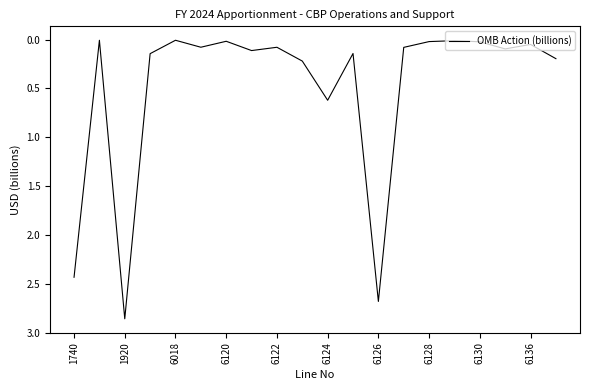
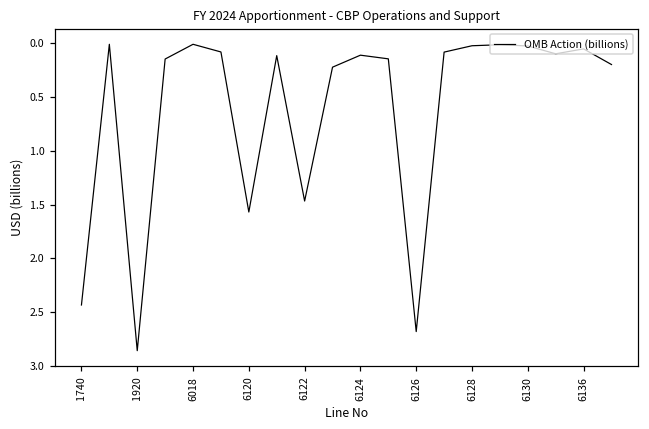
6120: 0.0 -> 1.6
6122: 0.1 -> 1.5
6124: 0.6 -> 0.1
